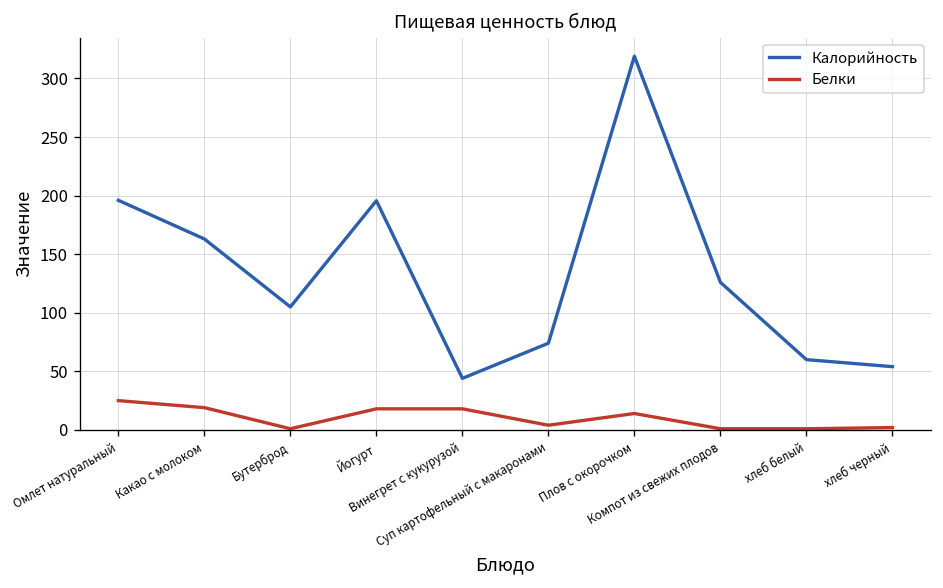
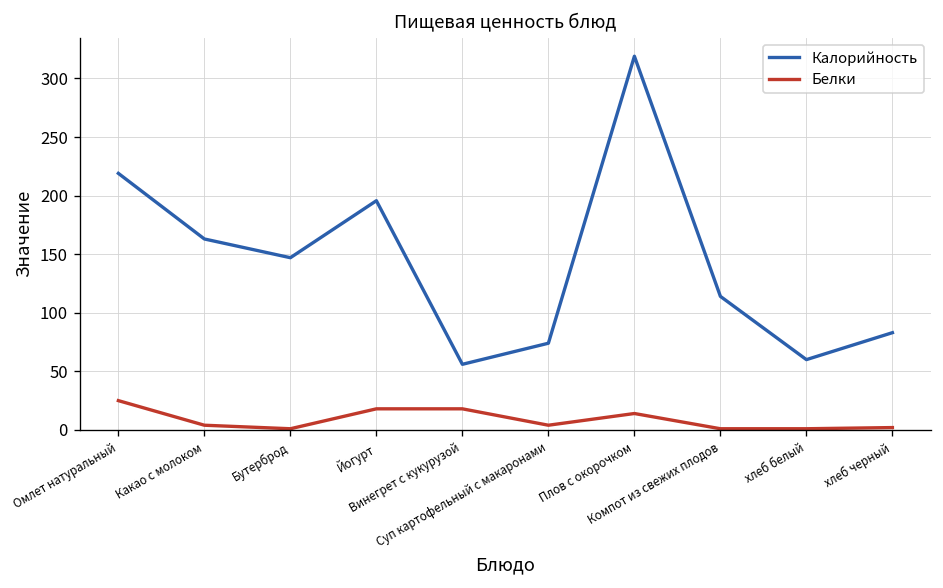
Калорийность, Омлет натуральный: 200 -> 220
Белки, Какао с молоком: 20 -> 0
Калорийность, Бутерброд: 110 -> 150
Калорийность, Винегрет с кукурузой: 40 -> 60
Калорийность, Компот из свежих плодов: 130 -> 110
Калорийность, хлеб черный: 50 -> 80
